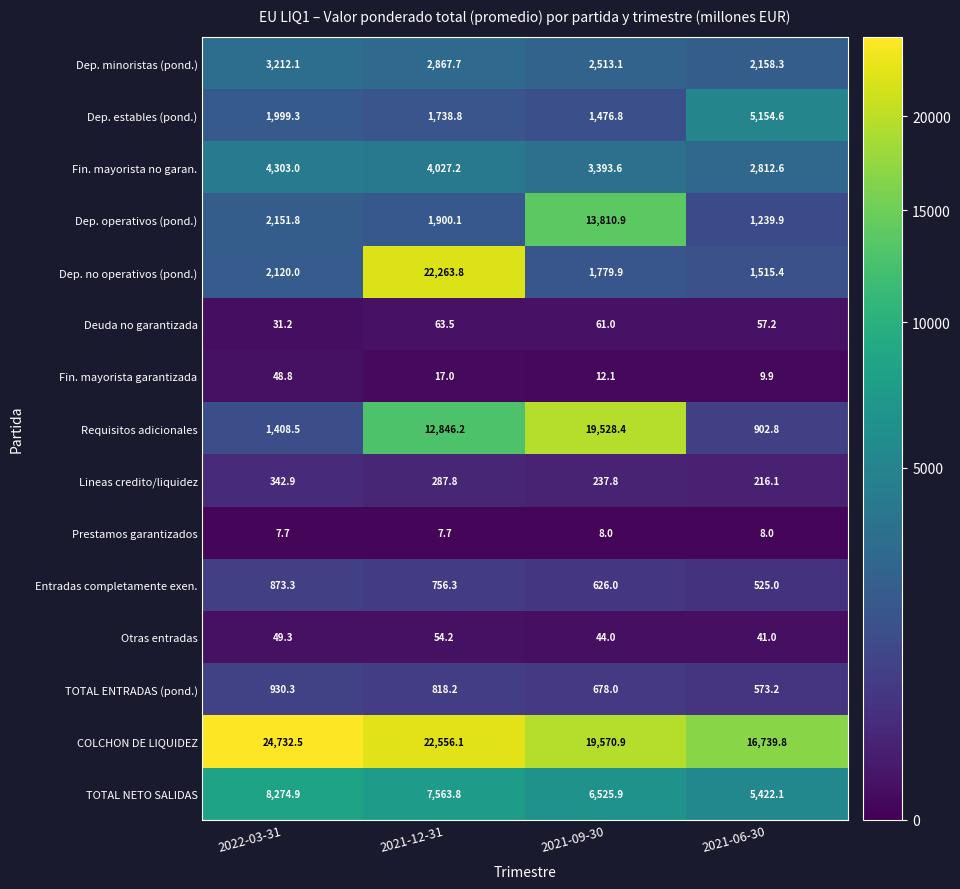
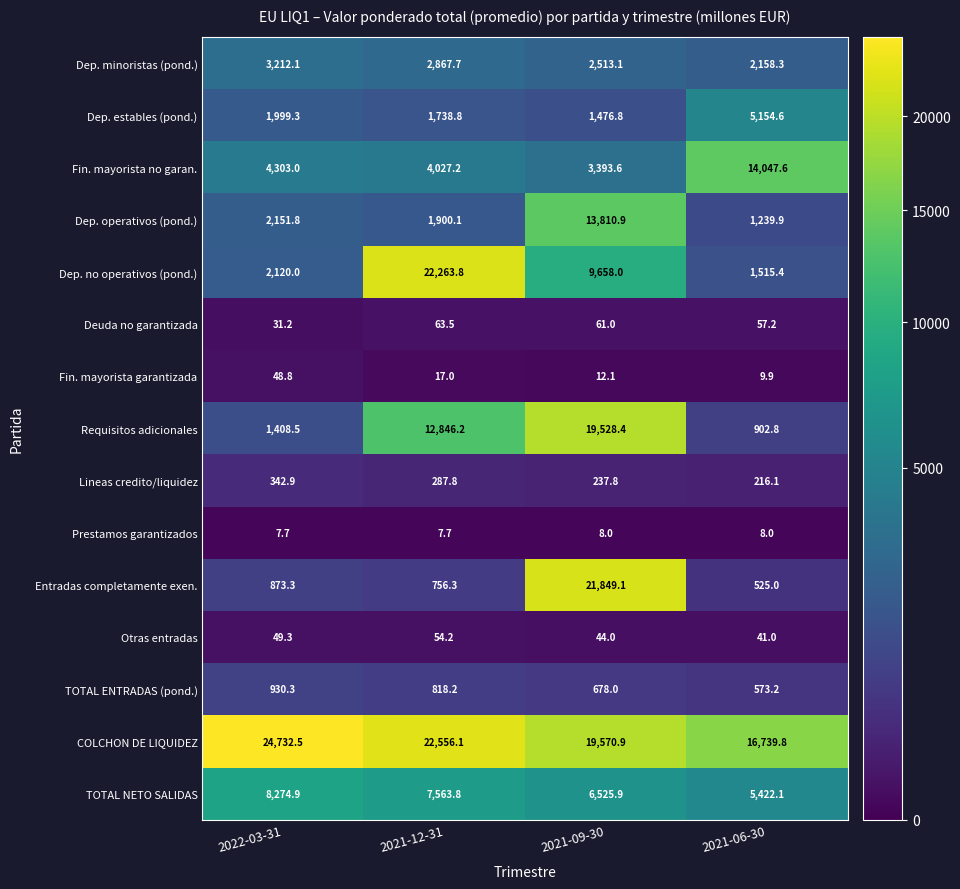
Fin. mayorista no garan., 2021-06-30: 2,812.6 -> 14,047.6
Dep. no operativos (pond.), 2021-09-30: 1,779.9 -> 9,658.0
Entradas completamente exen., 2021-09-30: 626.0 -> 21,849.1
